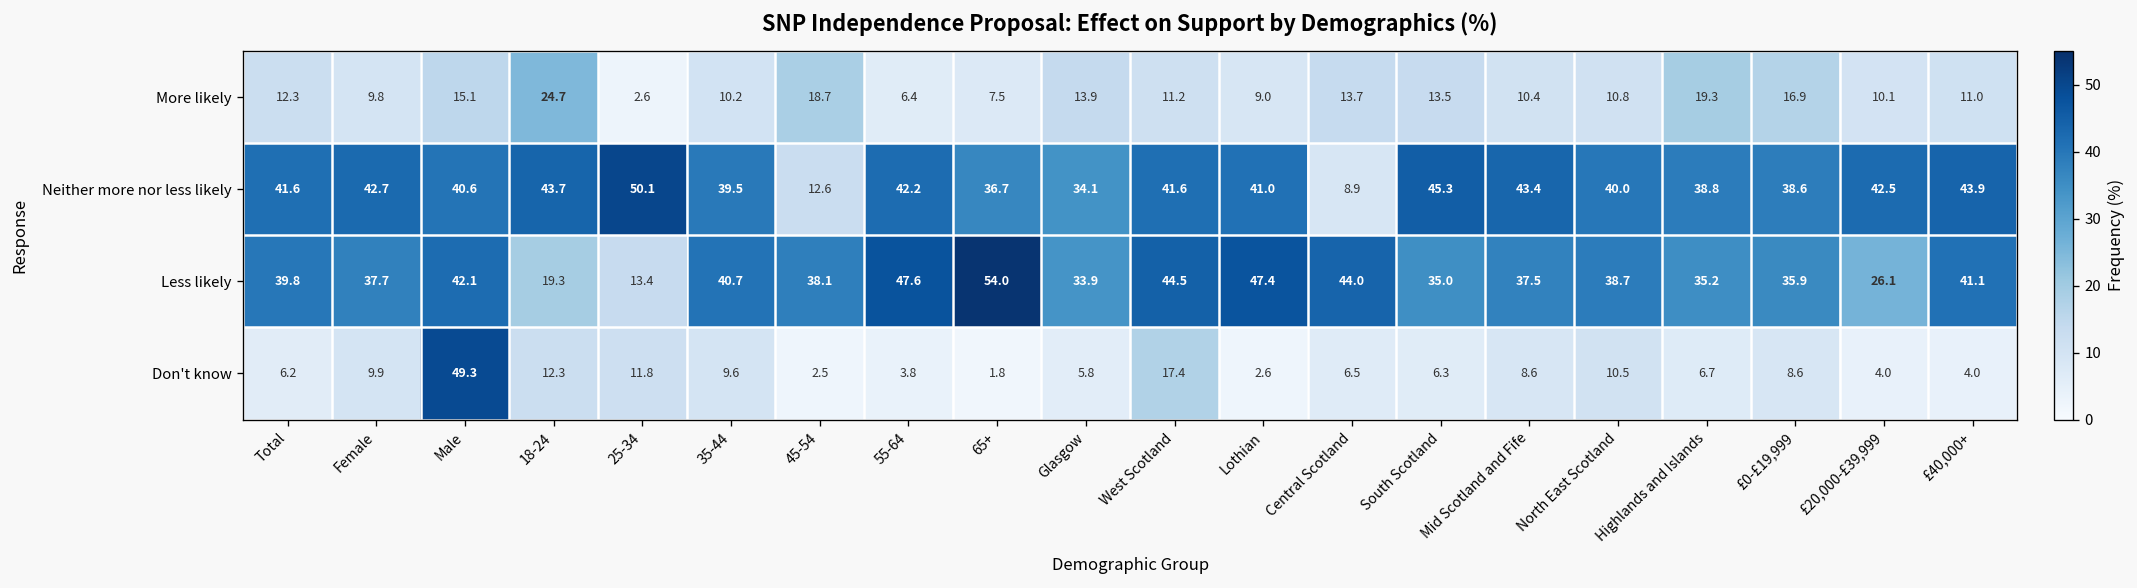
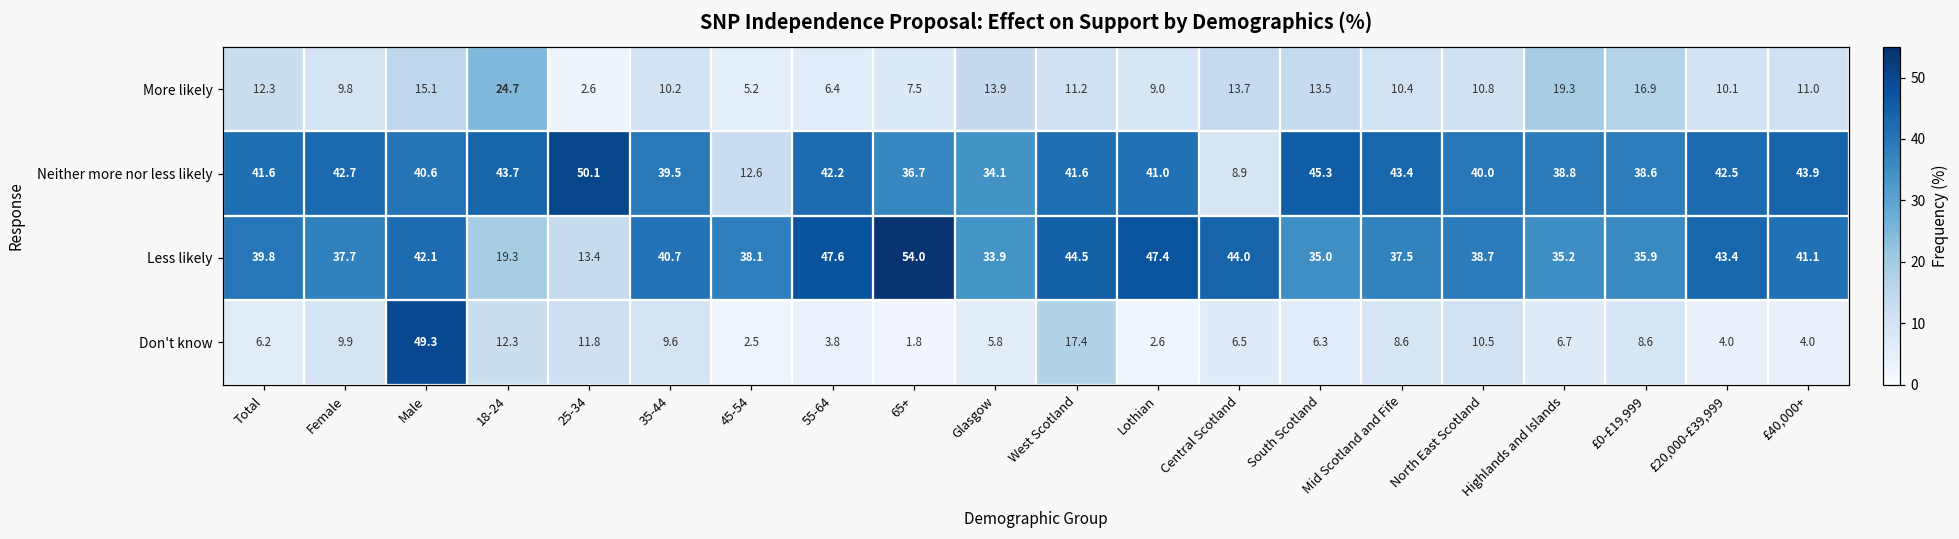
More likely, 45-54: 18.7 -> 5.2
Less likely, £20,000-£39,999: 26.1 -> 43.4
